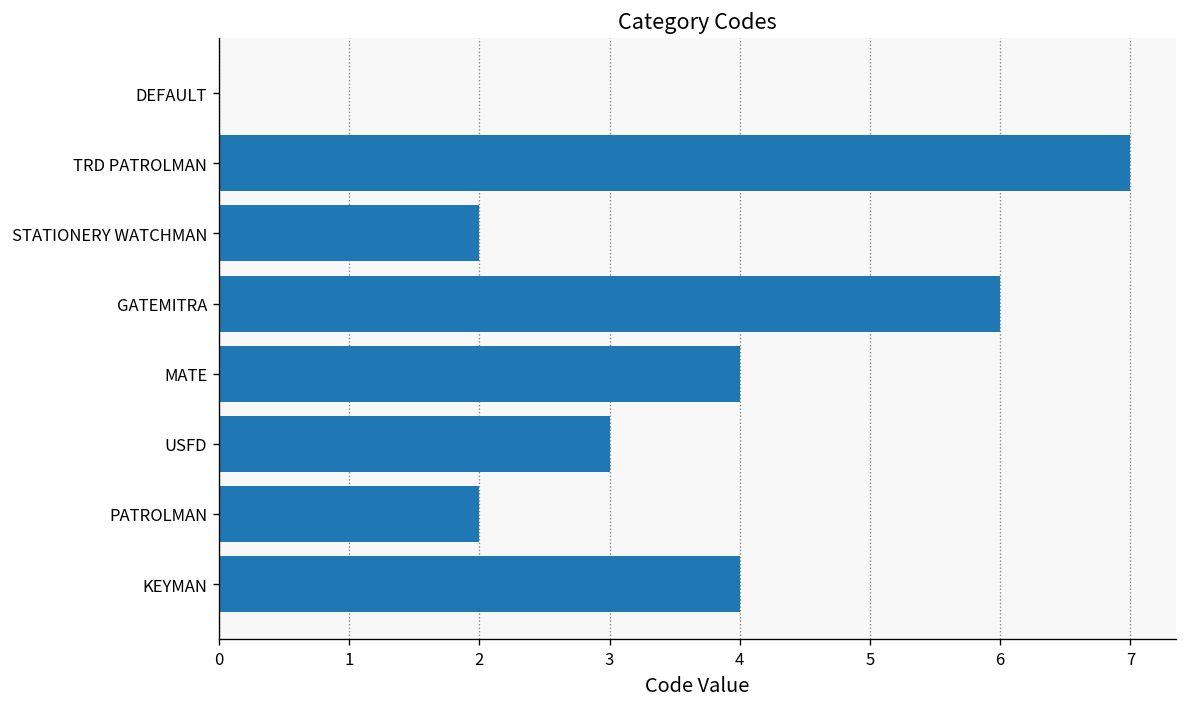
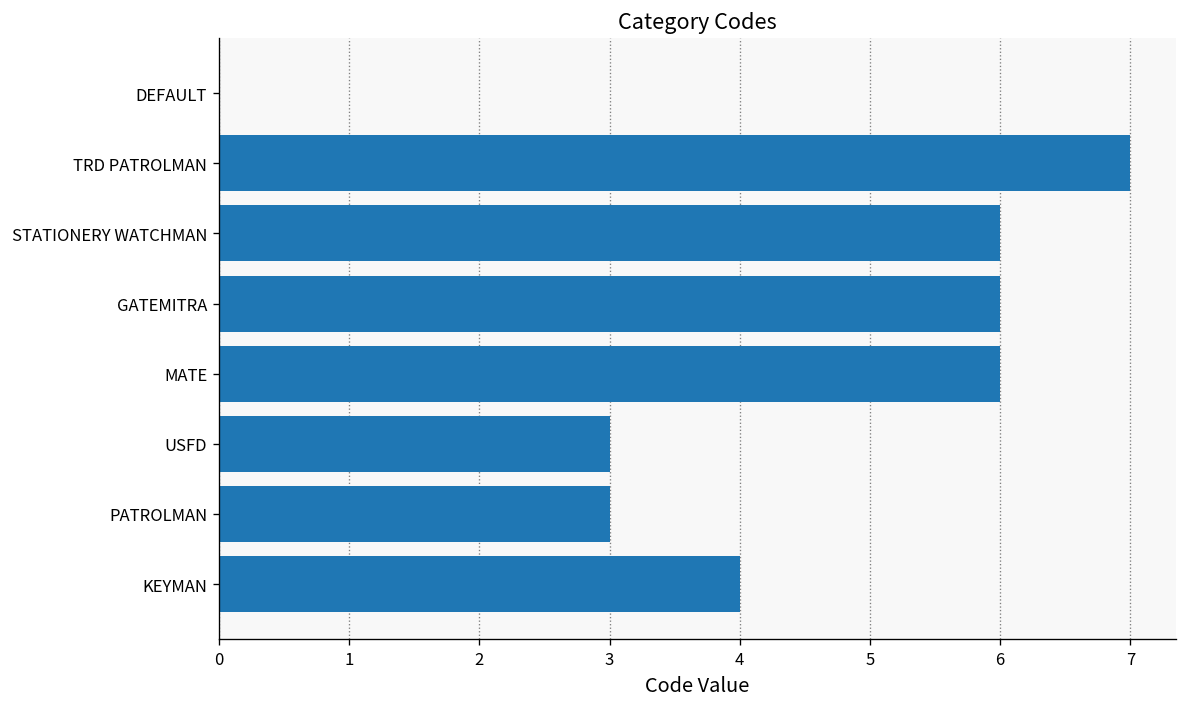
STATIONERY WATCHMAN: 2 -> 6
MATE: 4 -> 6
PATROLMAN: 2 -> 3
